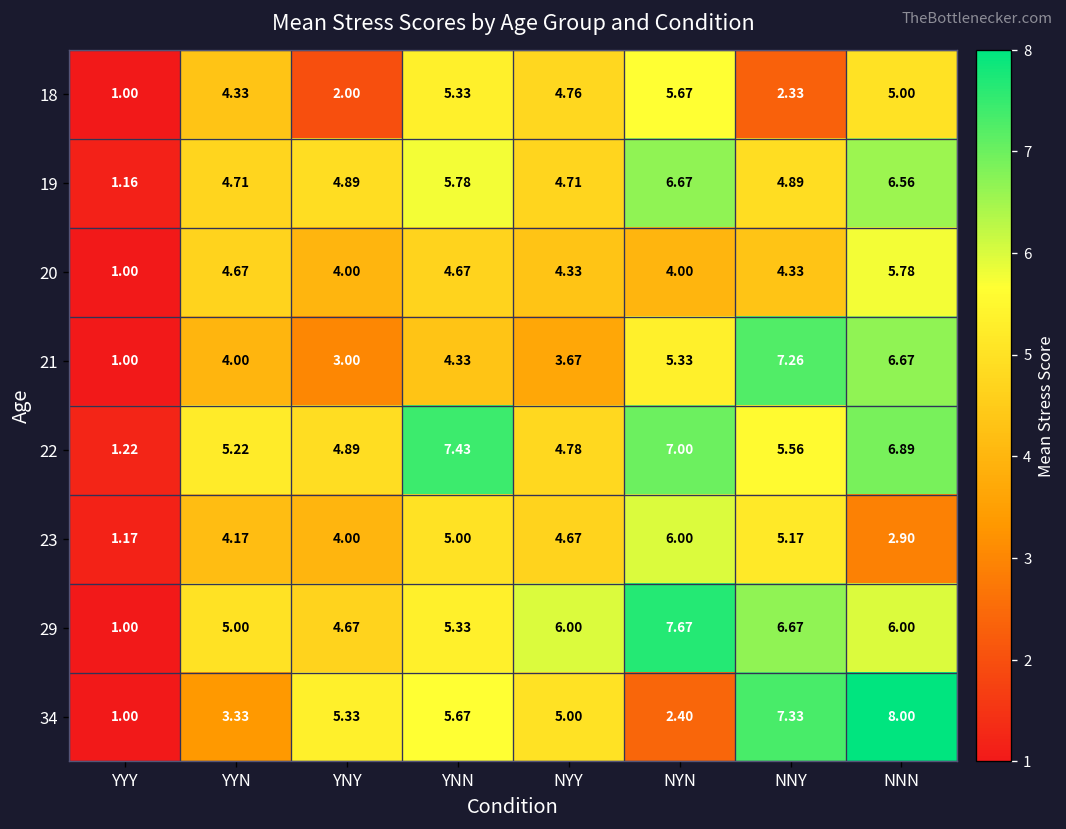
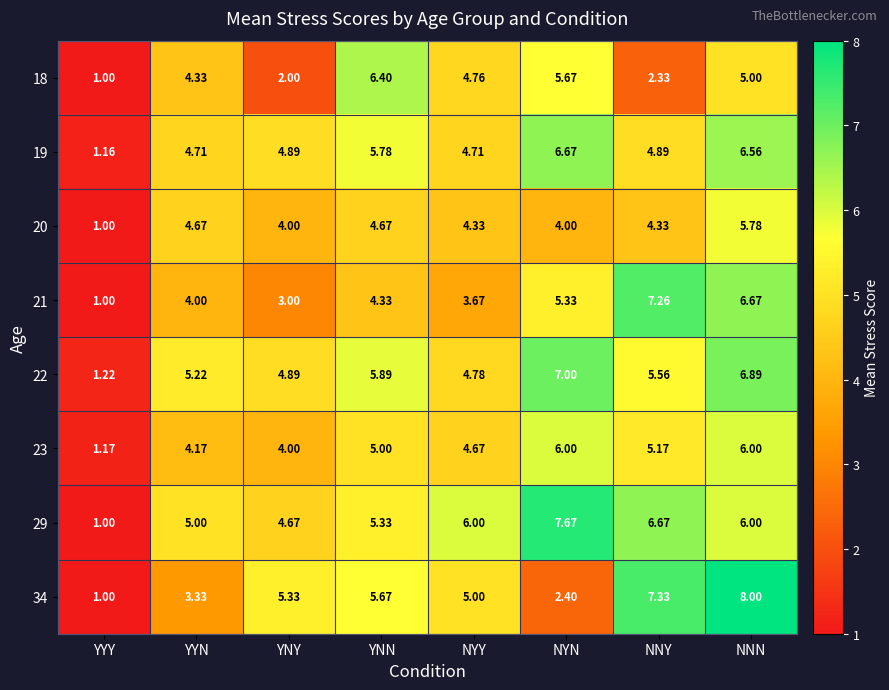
18, YNN: 5.33 -> 6.40
22, YNN: 7.43 -> 5.89
23, NNN: 2.90 -> 6.00
